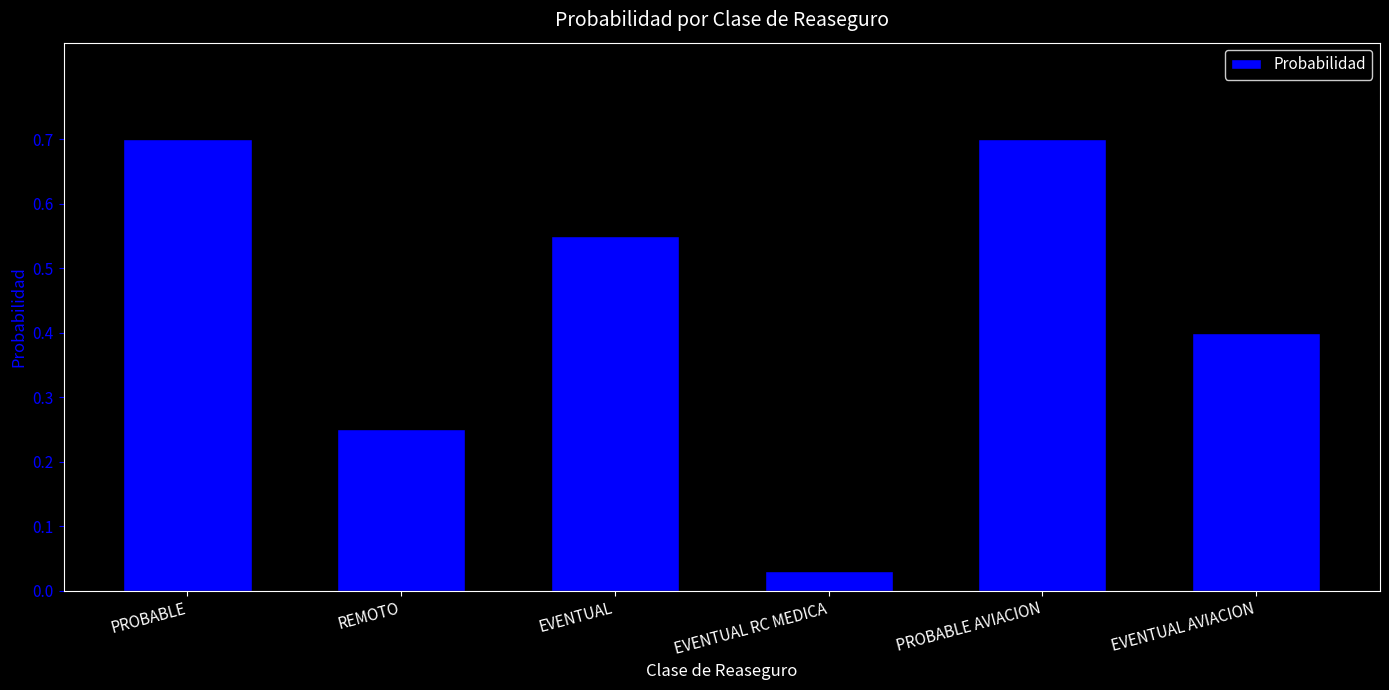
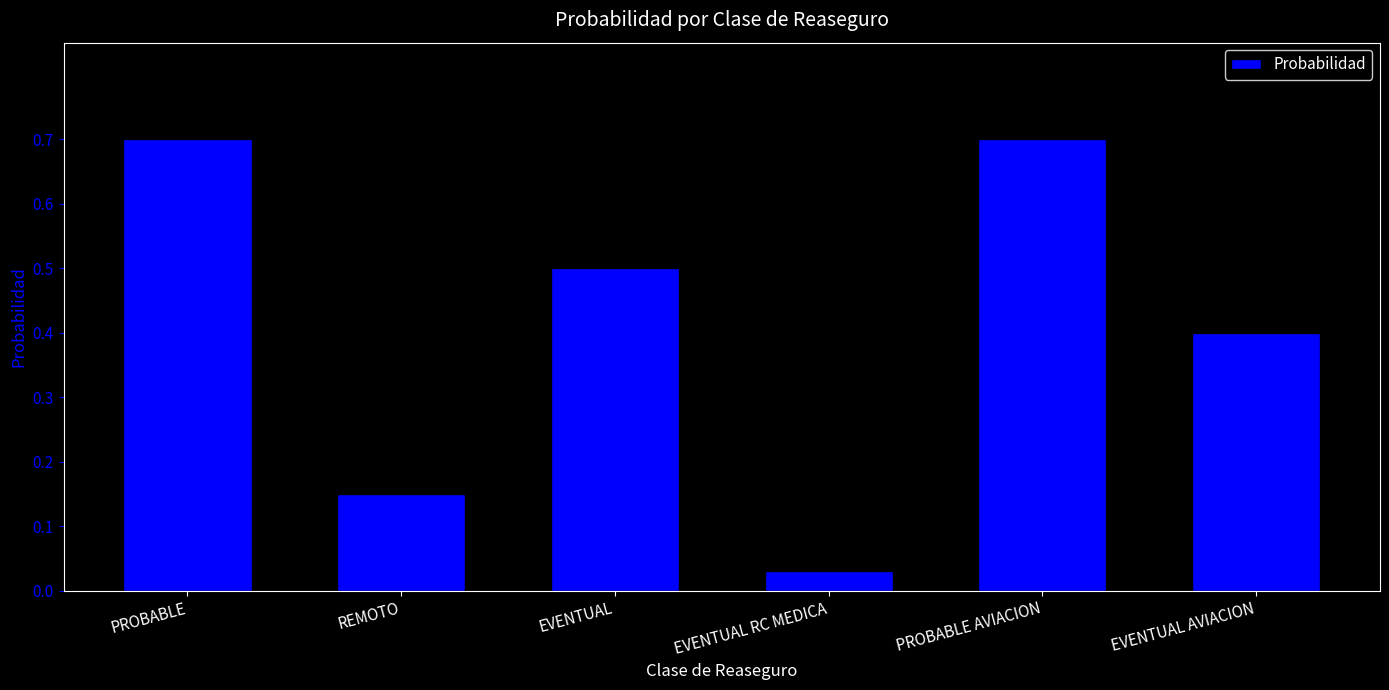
REMOTO: 0.25 -> 0.15
EVENTUAL: 0.55 -> 0.50
